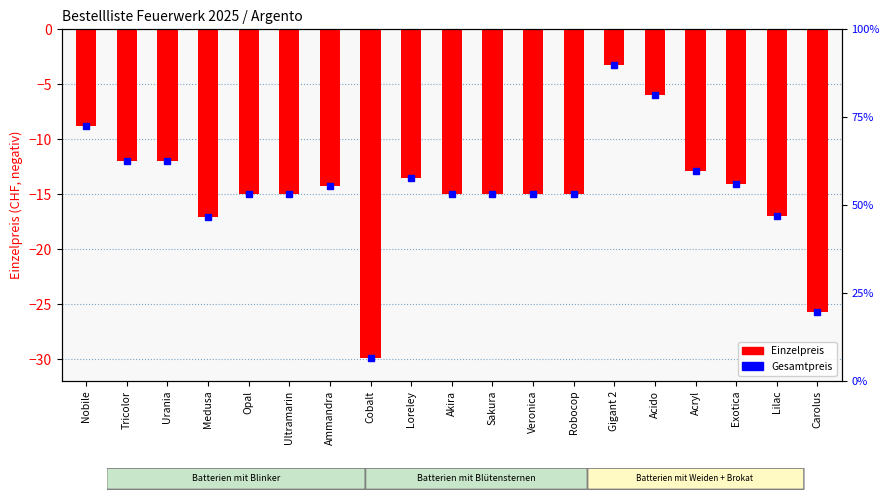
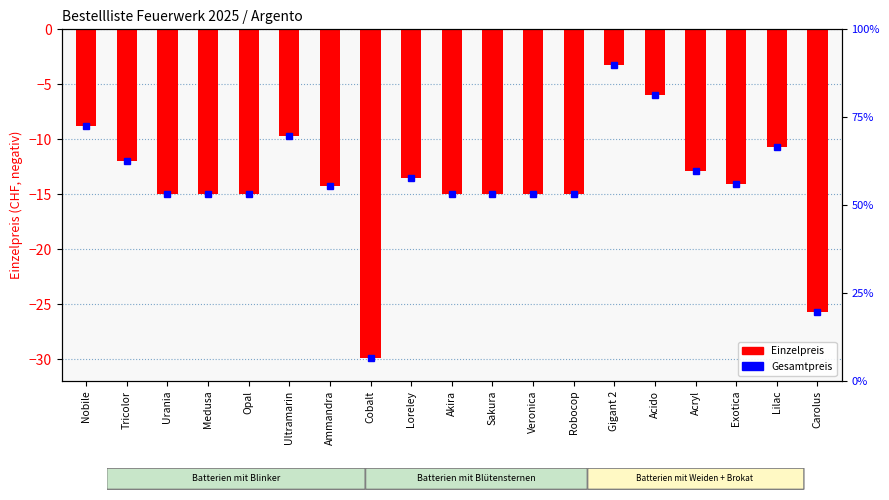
Einzelpreis, Urania: -12.0 -> -15.0
Einzelpreis, Medusa: -17.1 -> -15.0
Einzelpreis, Ultramarin: -15.0 -> -9.7
Einzelpreis, Lilac: -17.0 -> -10.7
